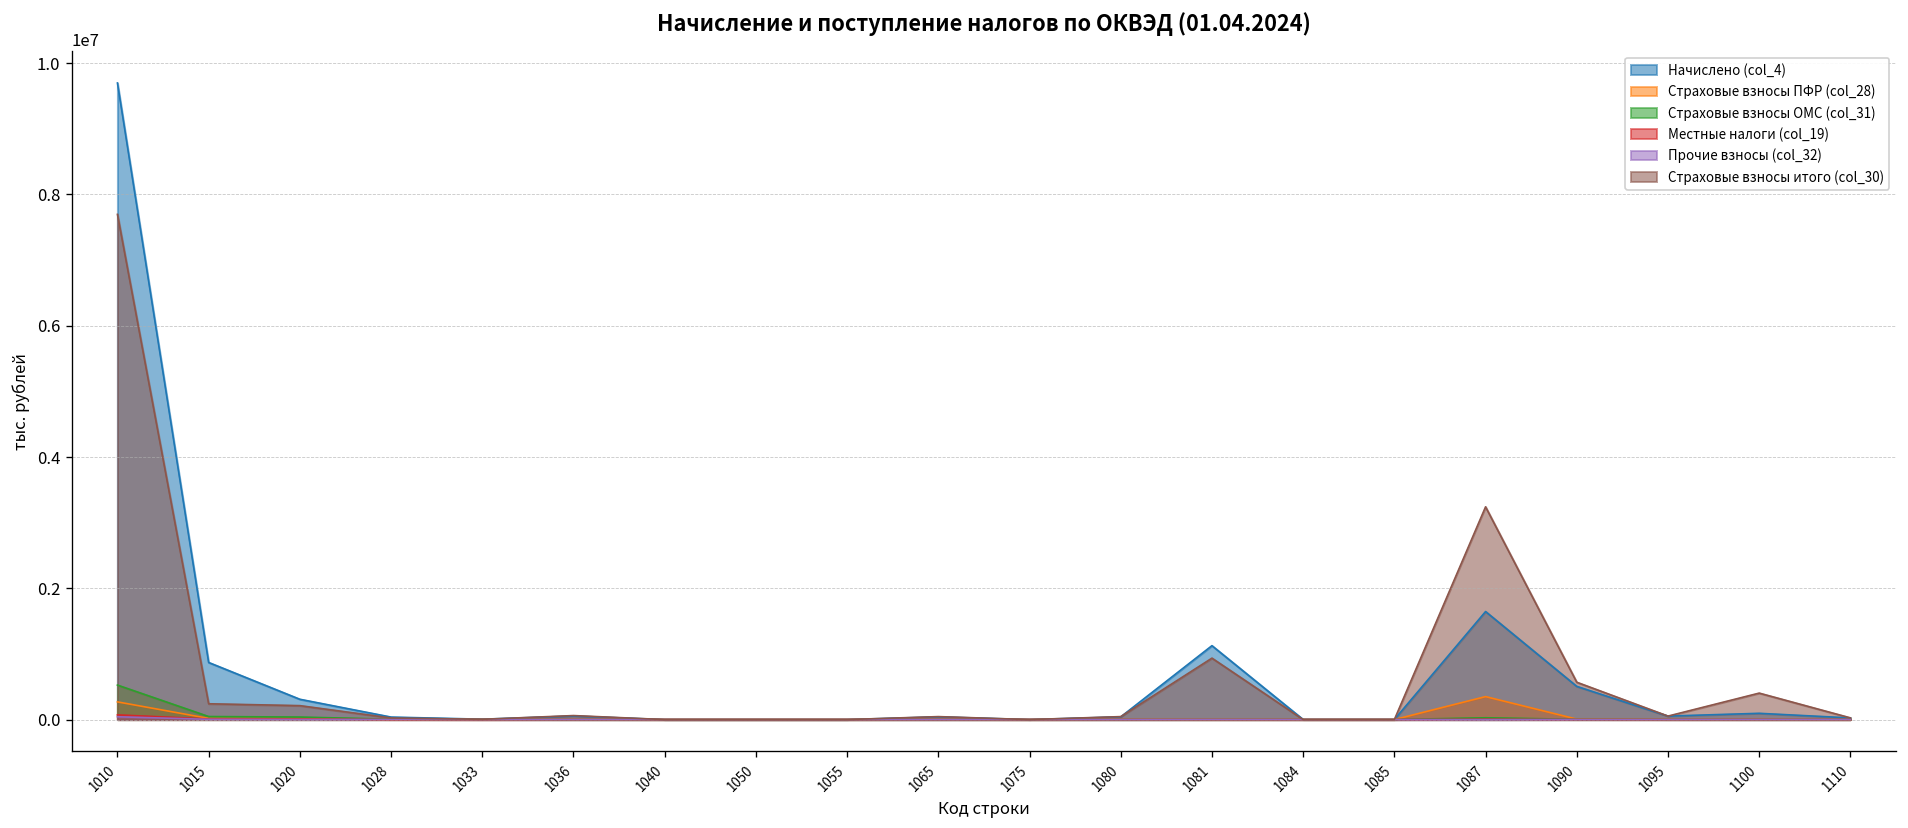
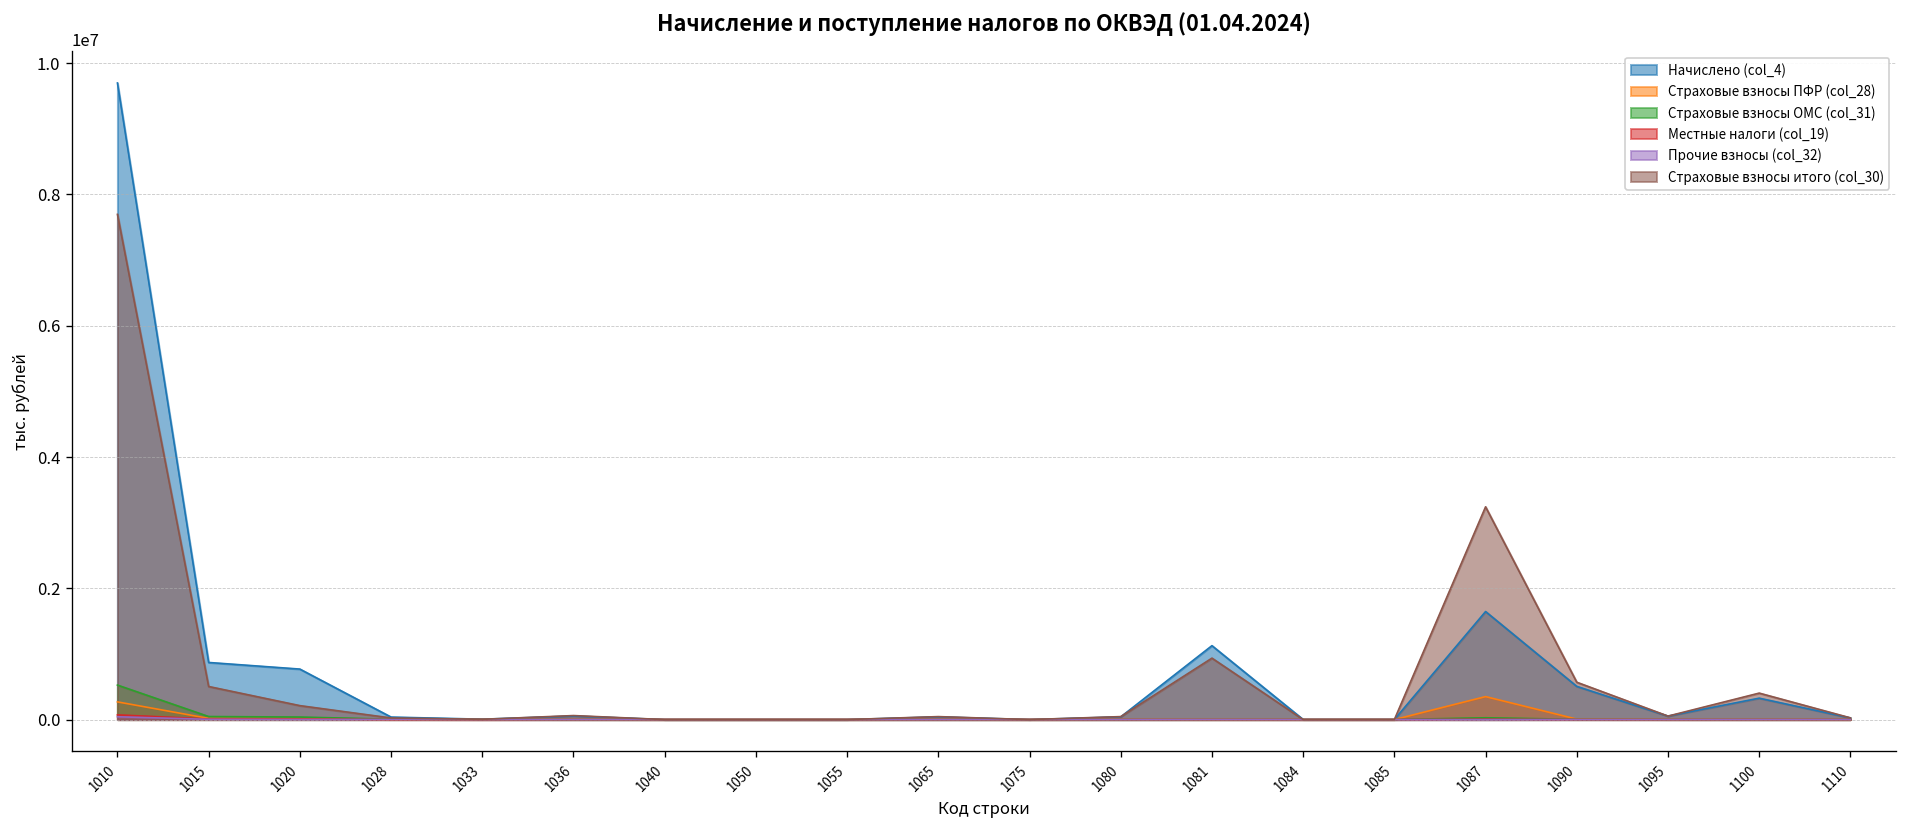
Страховые взносы итого (col_30), 1015: 200000 -> 500000
Начислено (col_4), 1020: 300000 -> 800000
Начислено (col_4), 1100: 100000 -> 300000
